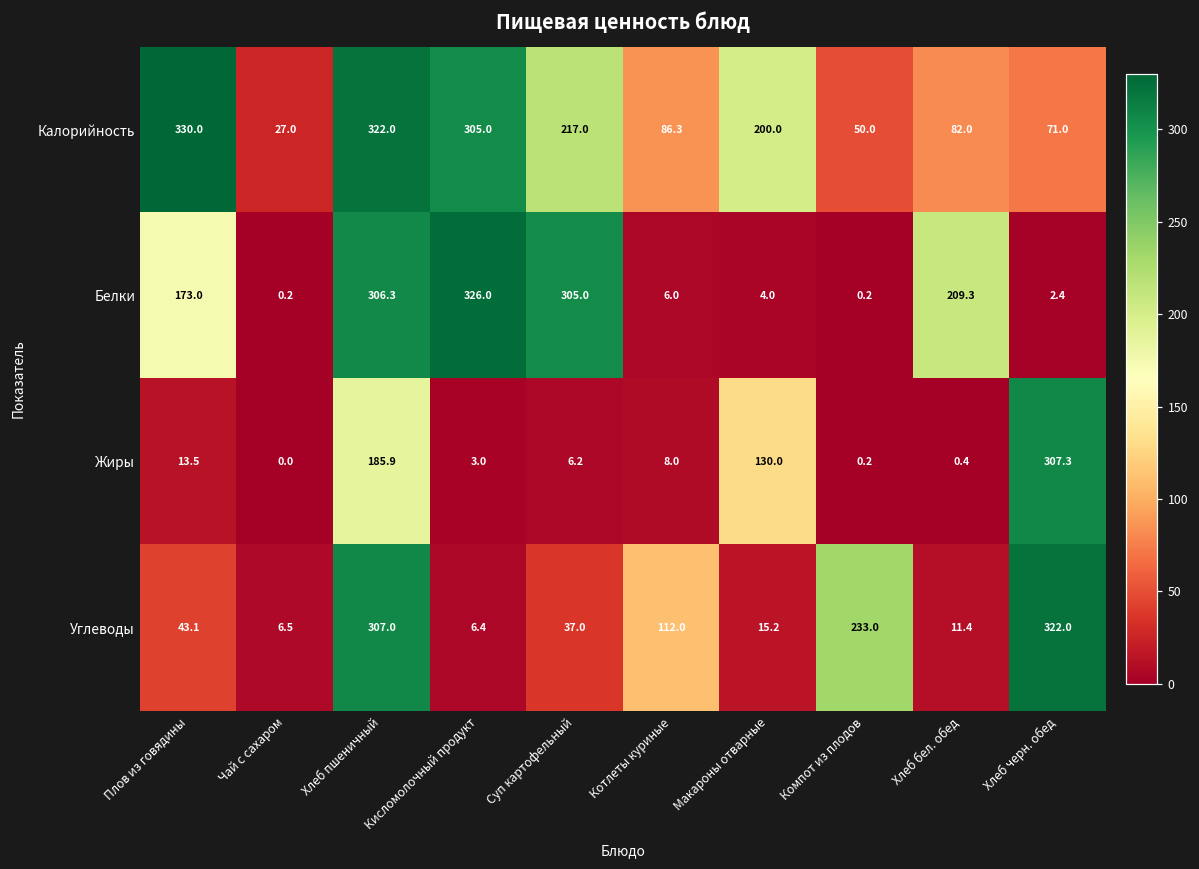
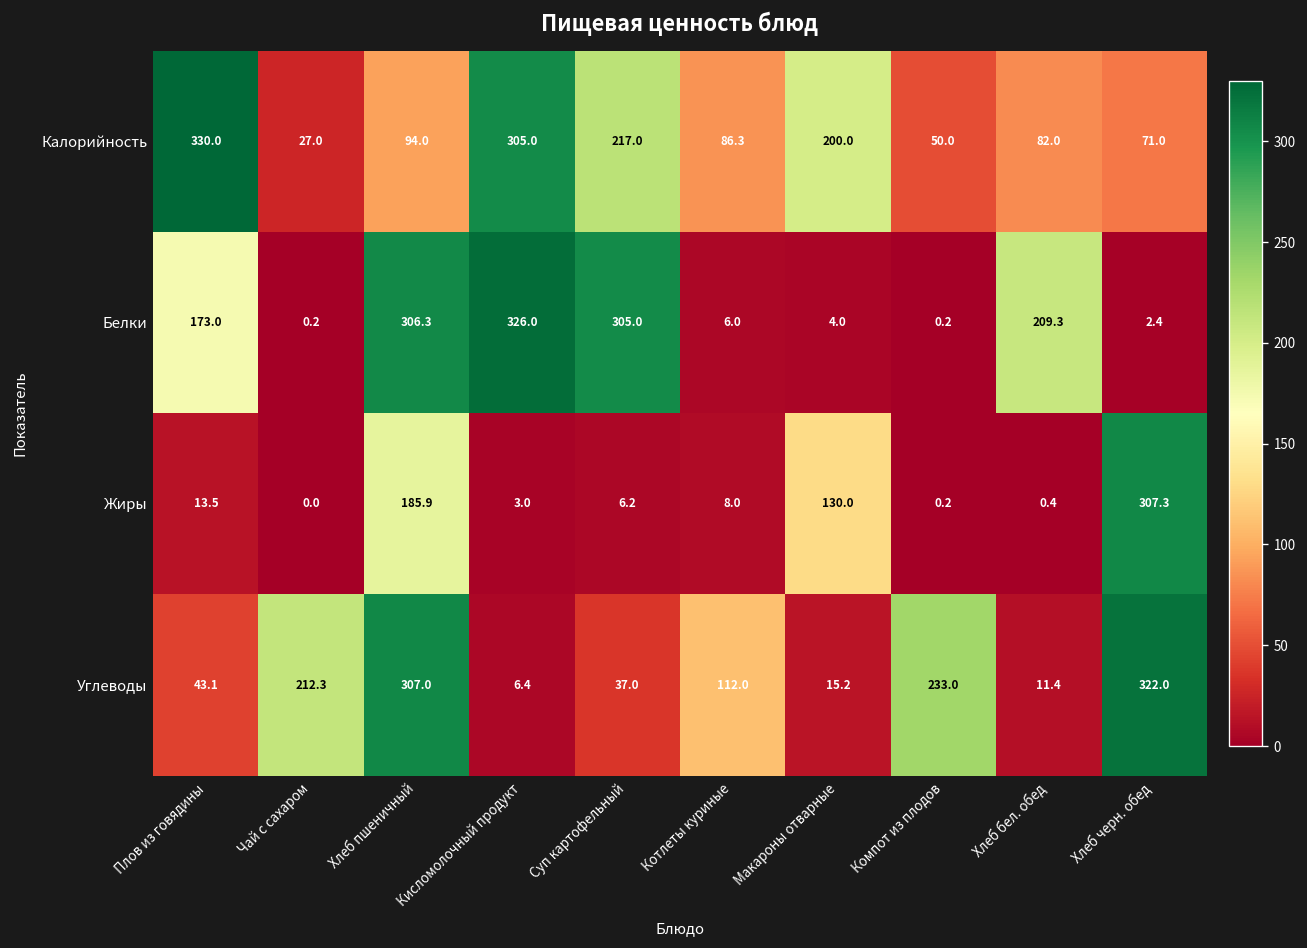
Калорийность, Хлеб пшеничный: 322.0 -> 94.0
Углеводы, Чай с сахаром: 6.5 -> 212.3
